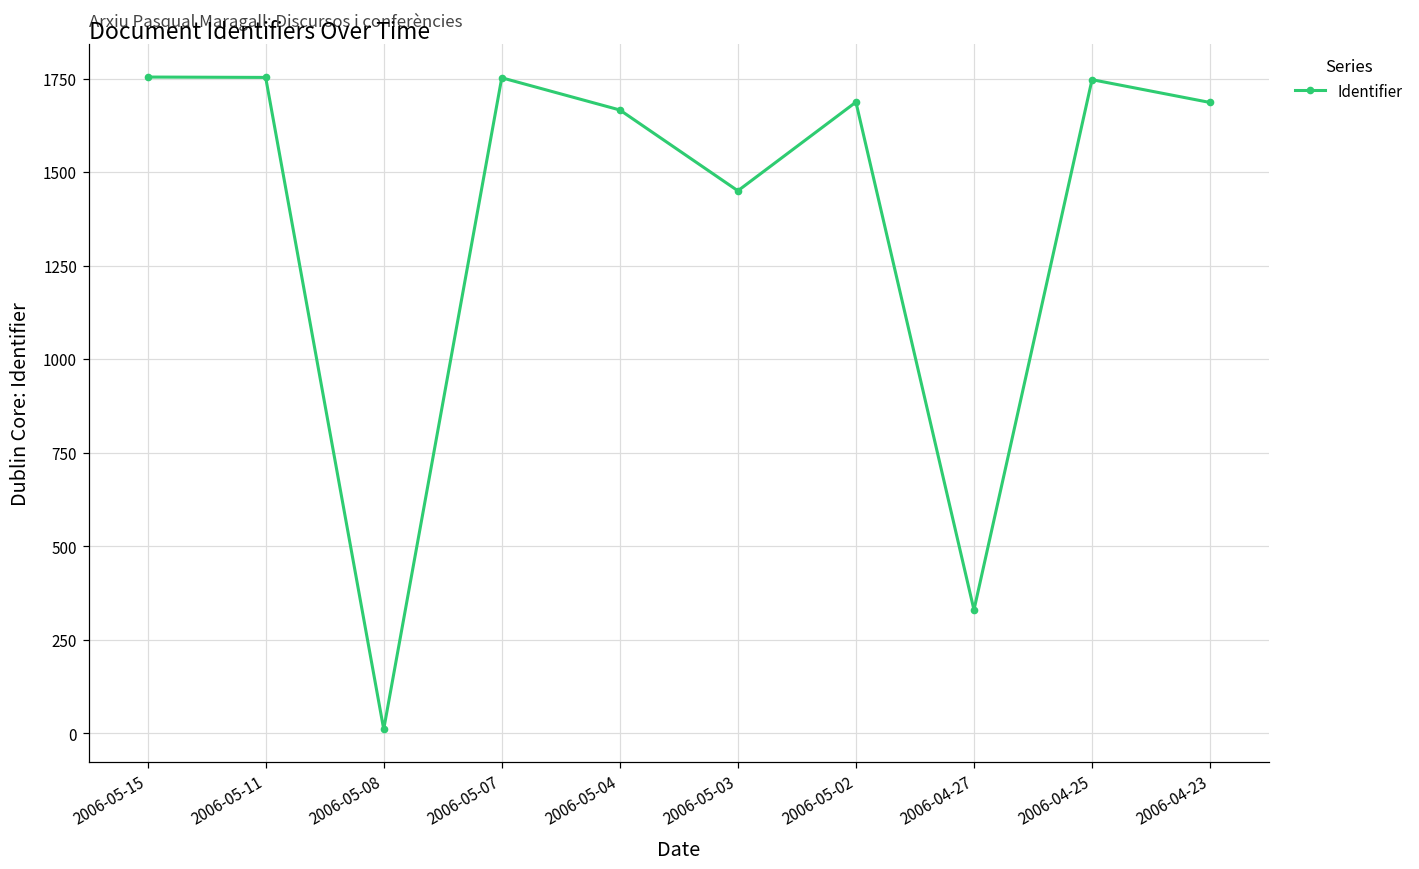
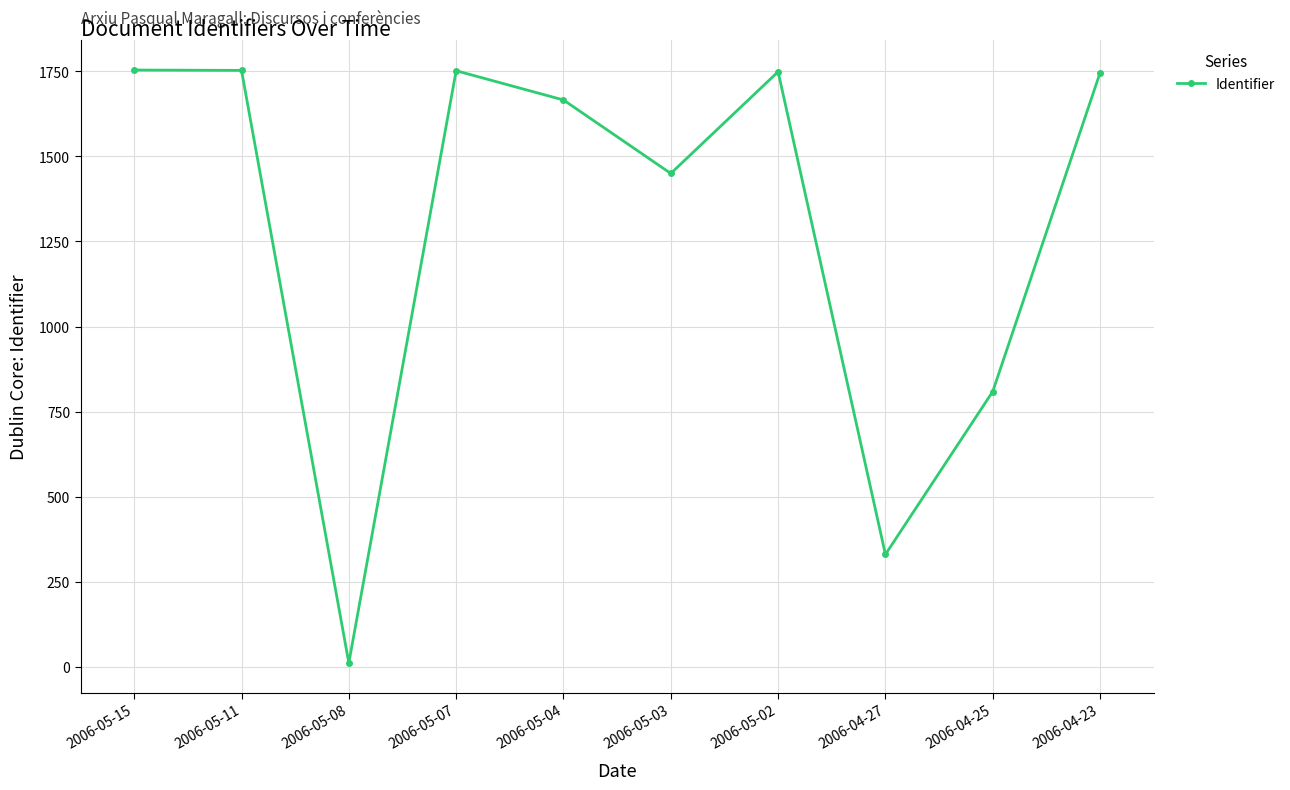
2006-05-02: 1690 -> 1750
2006-04-25: 1750 -> 810
2006-04-23: 1690 -> 1750
